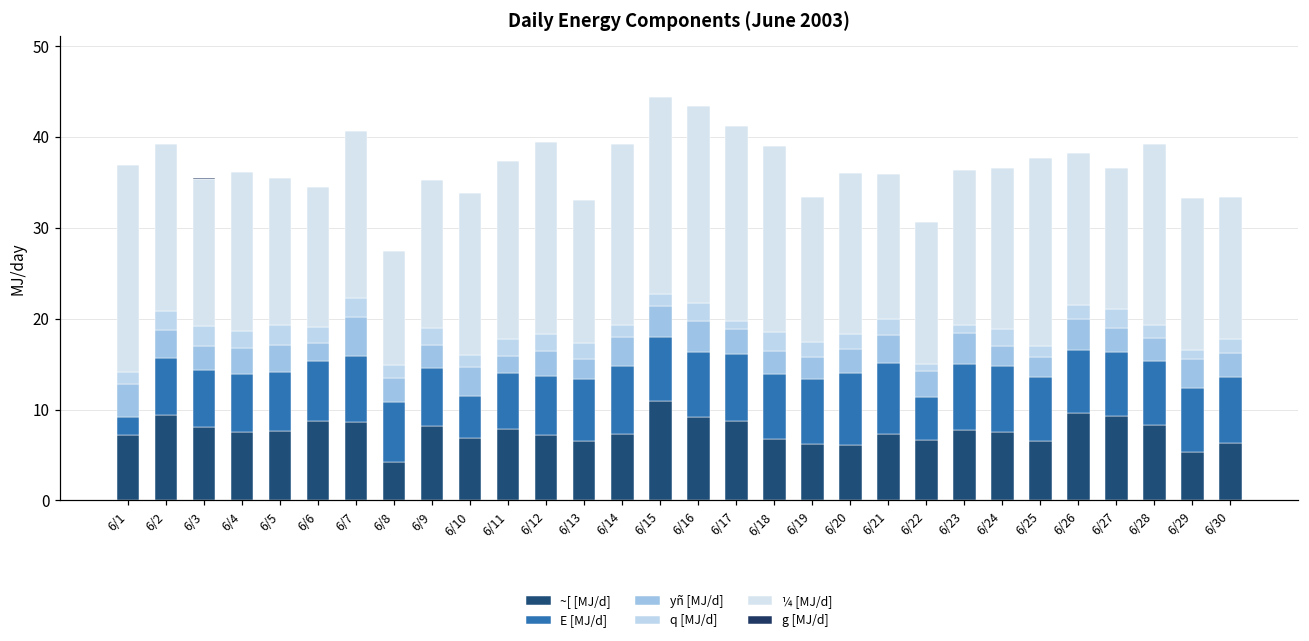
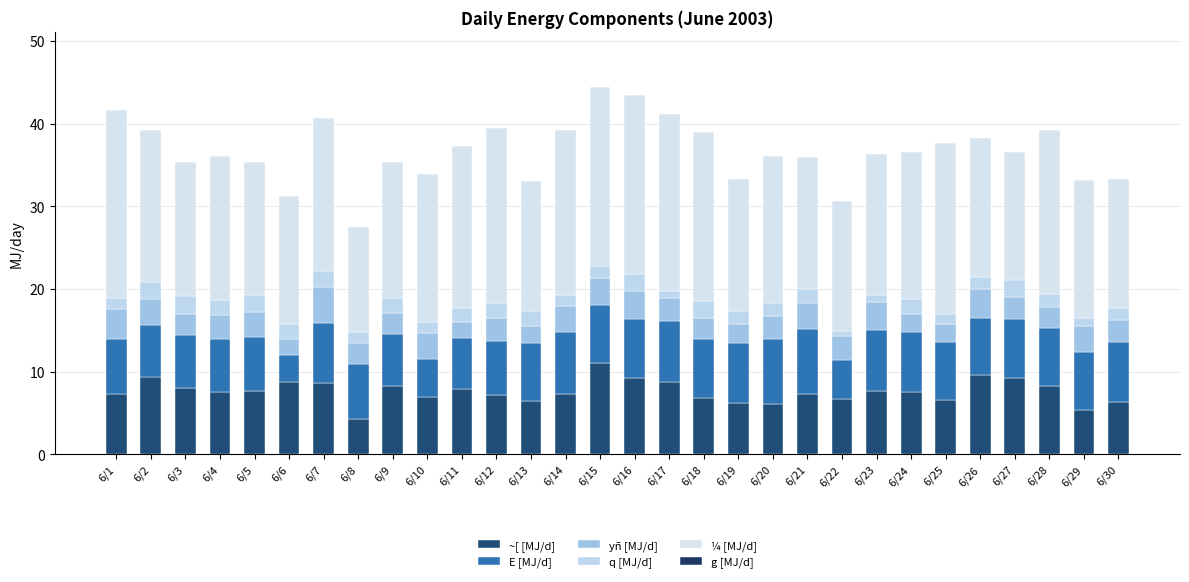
E [MJ/d], 6/1: 2 -> 7
E [MJ/d], 6/6: 7 -> 3
